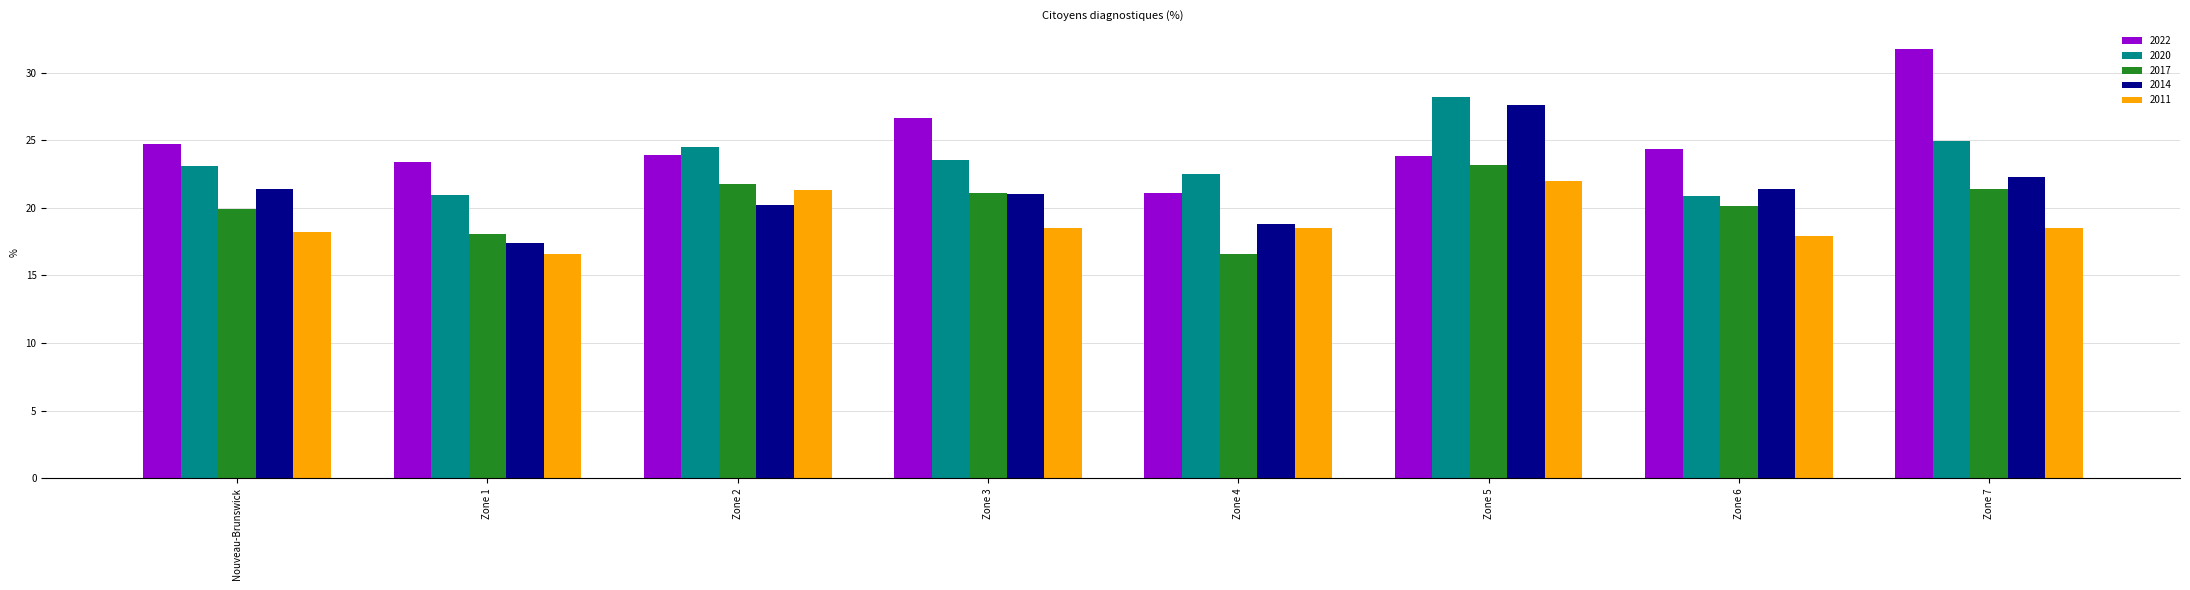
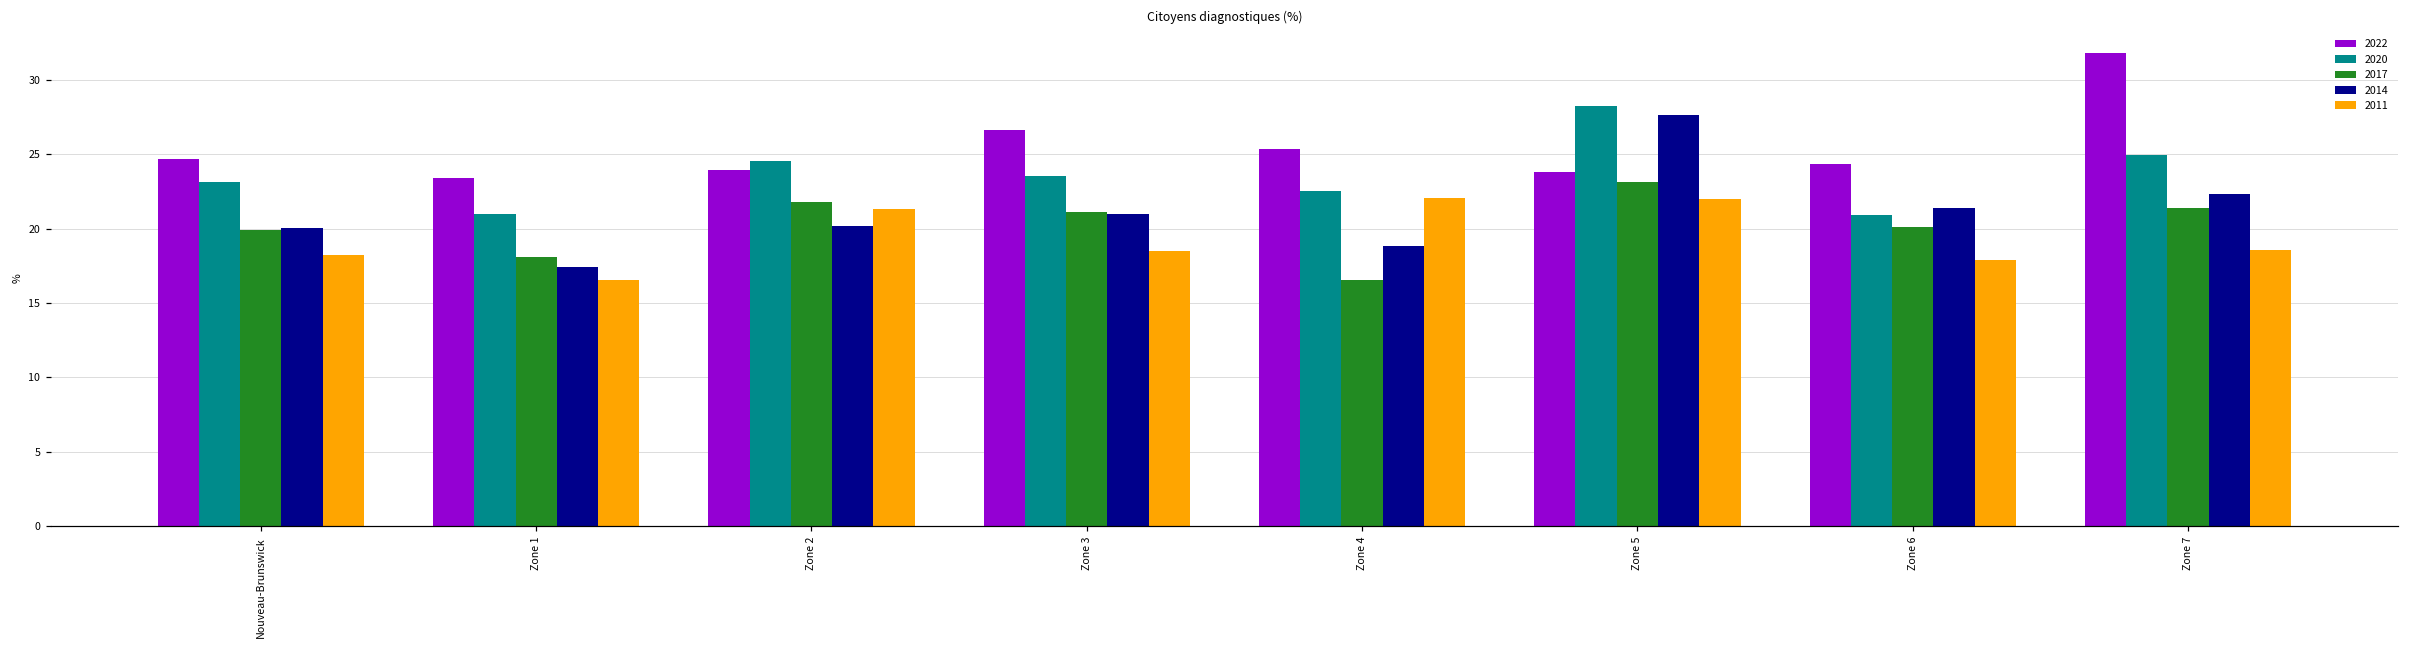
2014, Nouveau-Brunswick: 21.4 -> 20.1
2022, Zone 4: 21.1 -> 25.4
2011, Zone 4: 18.5 -> 22.1
